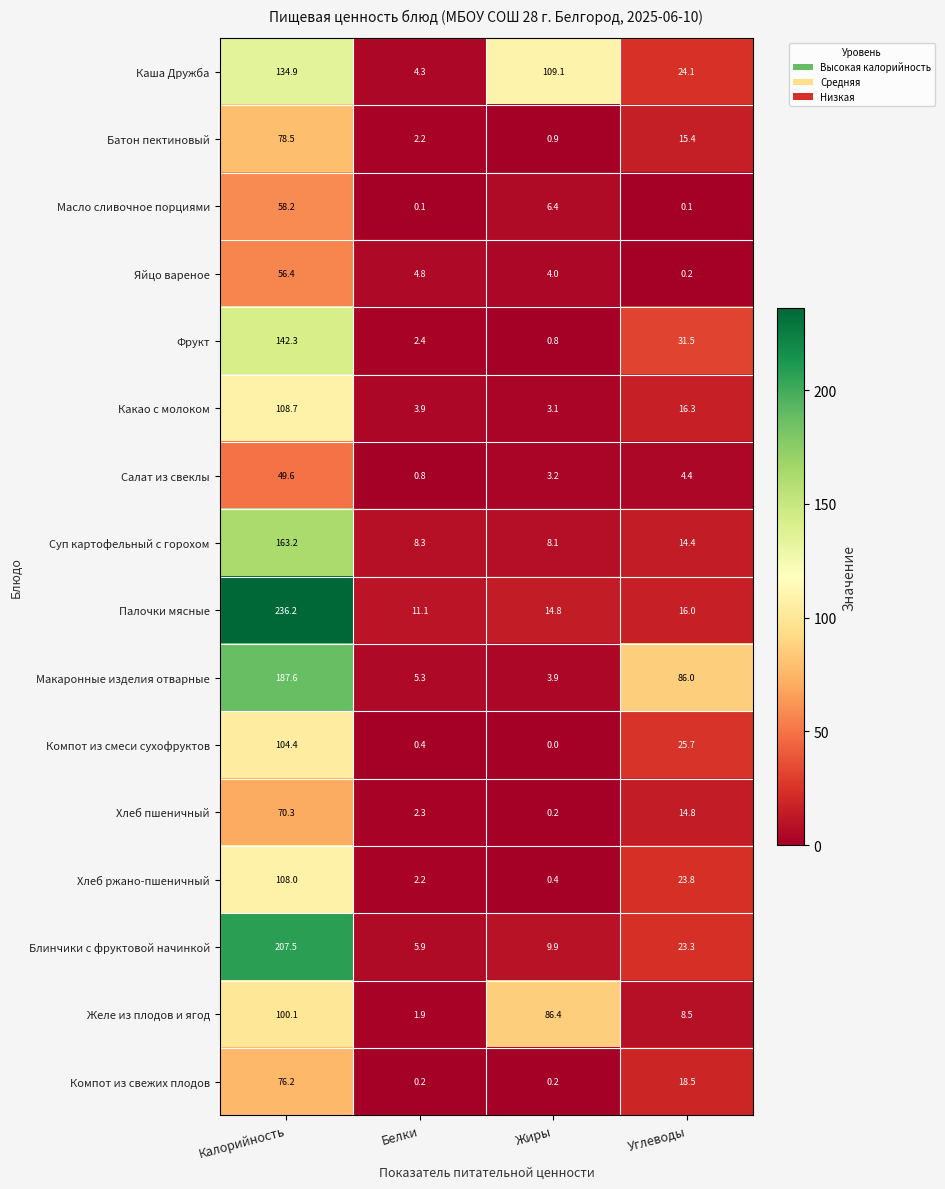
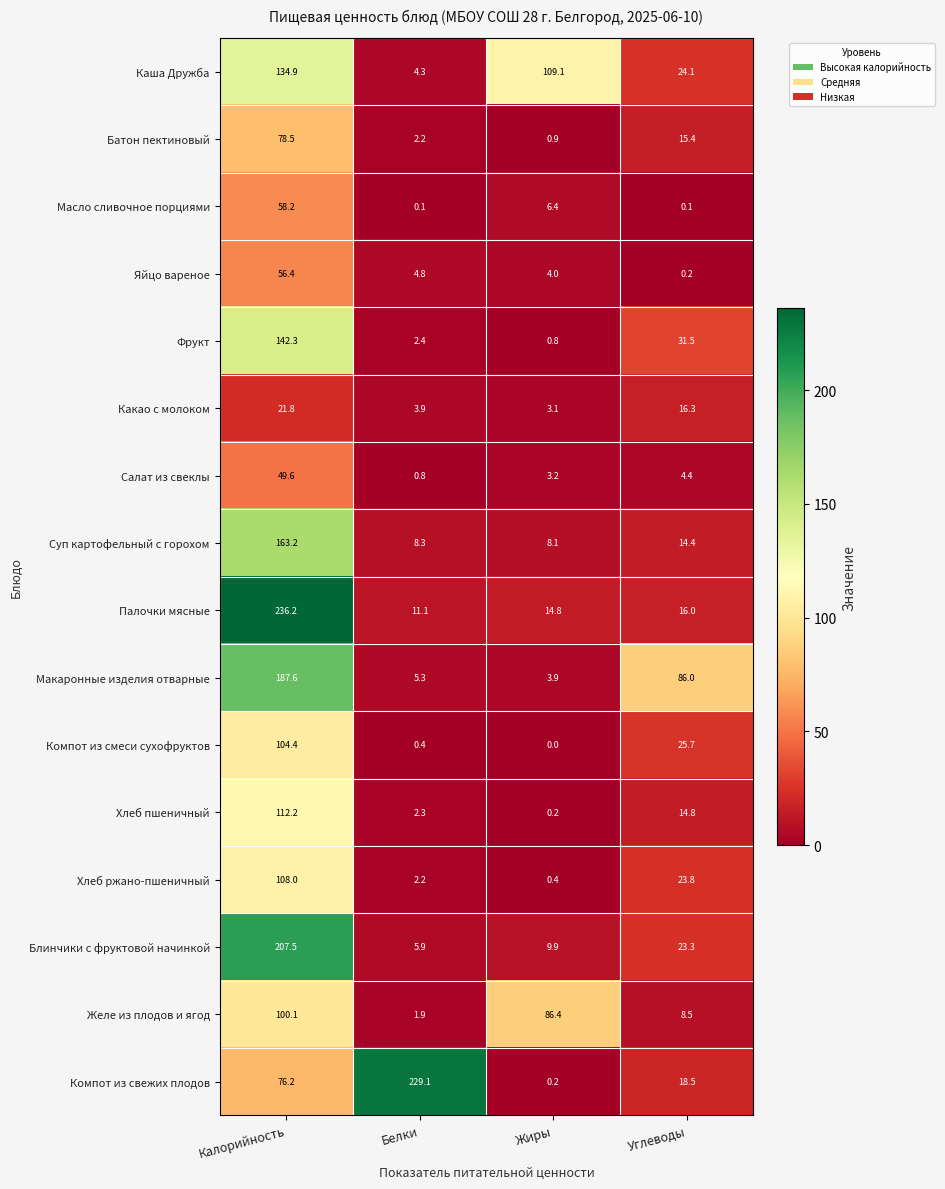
Какао с молоком, Калорийность: 108.7 -> 21.8
Хлеб пшеничный, Калорийность: 70.3 -> 112.2
Компот из свежих плодов, Белки: 0.2 -> 229.1
